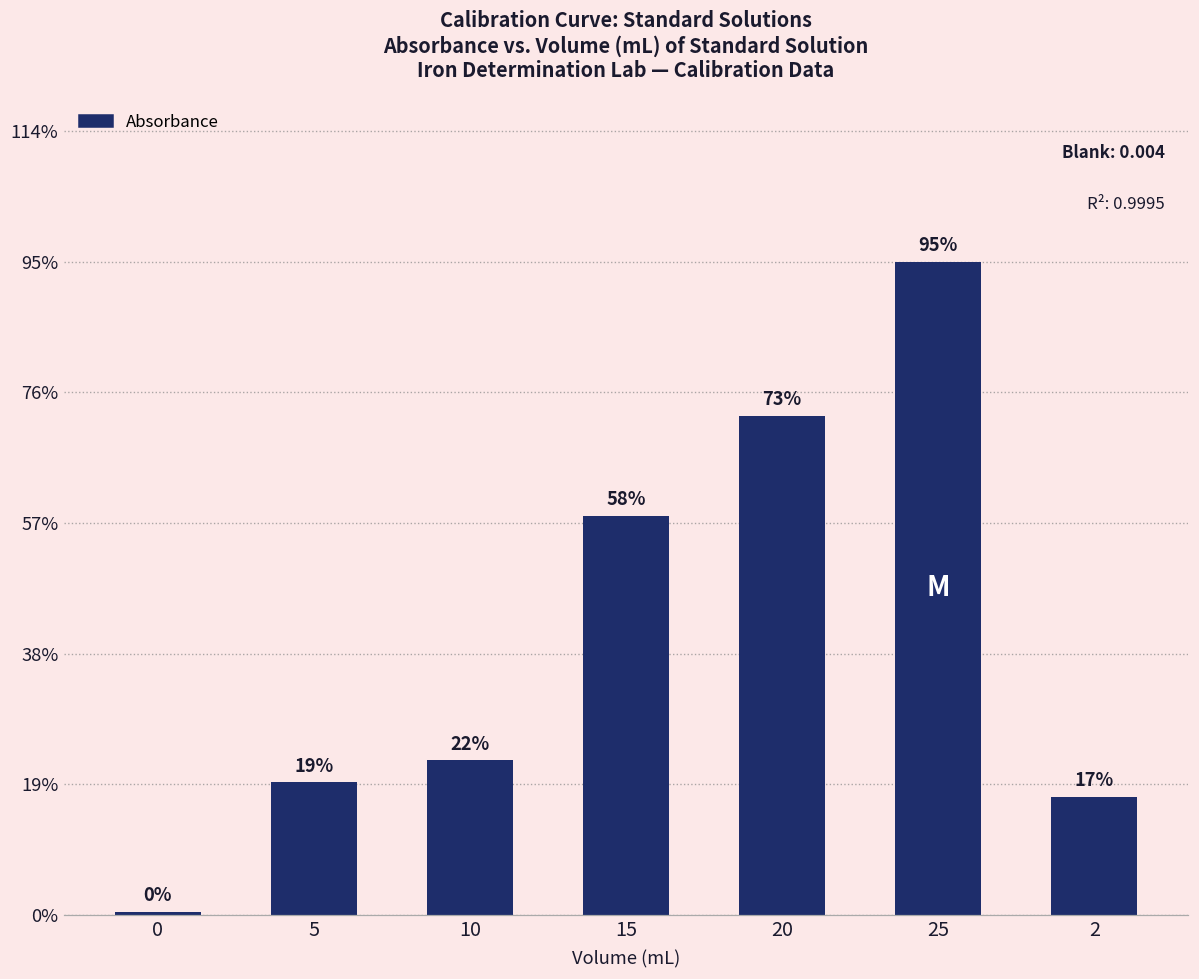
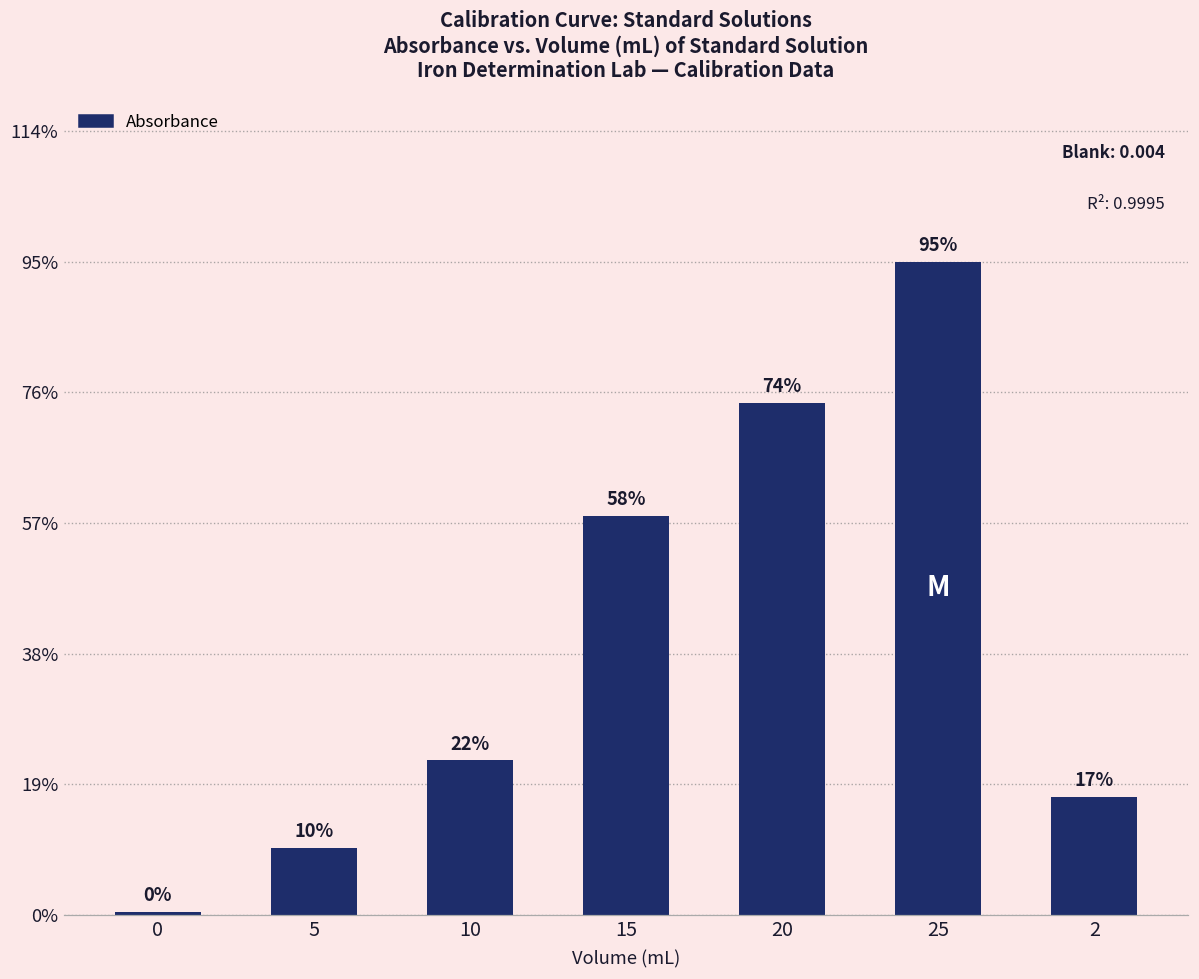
5: 19% -> 10%
20: 73% -> 74%
